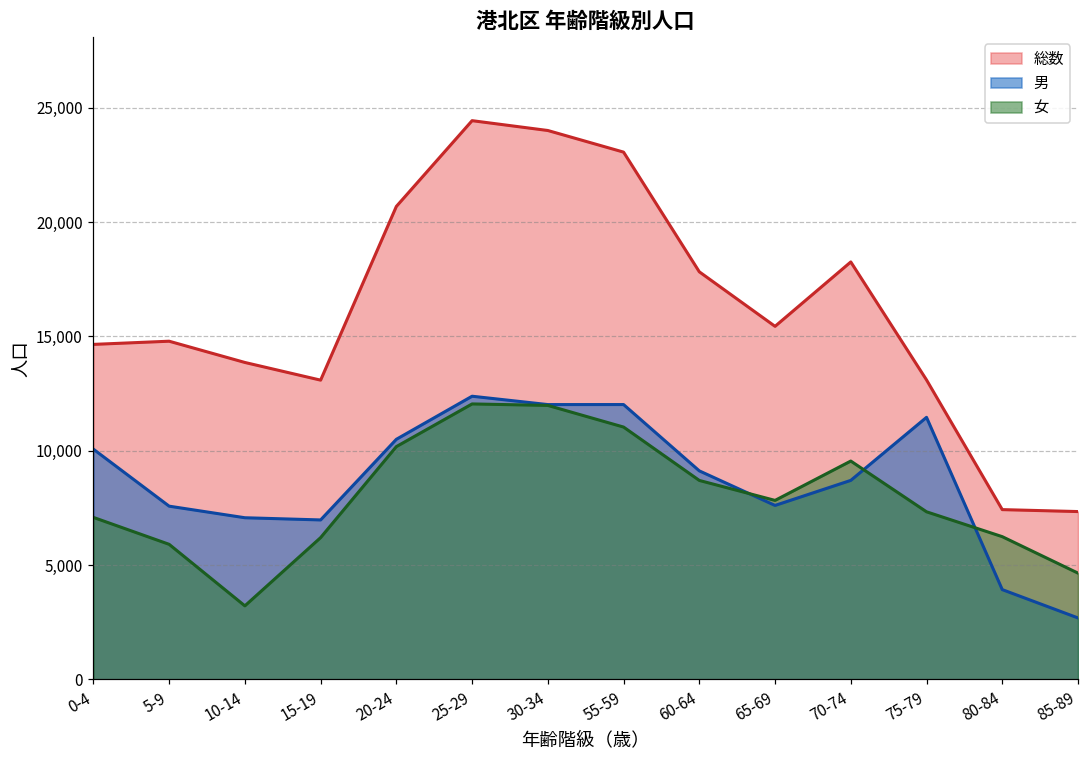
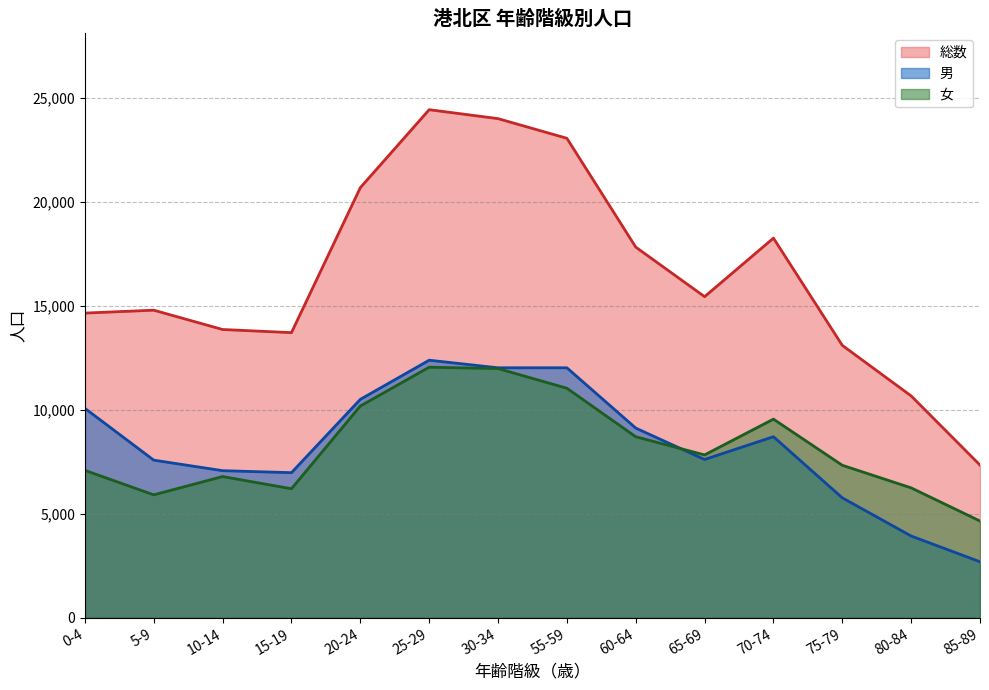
女, 10-14: 3,200 -> 6,800
総数, 15-19: 13,100 -> 13,700
男, 75-79: 11,500 -> 5,800
総数, 80-84: 7,400 -> 10,700
